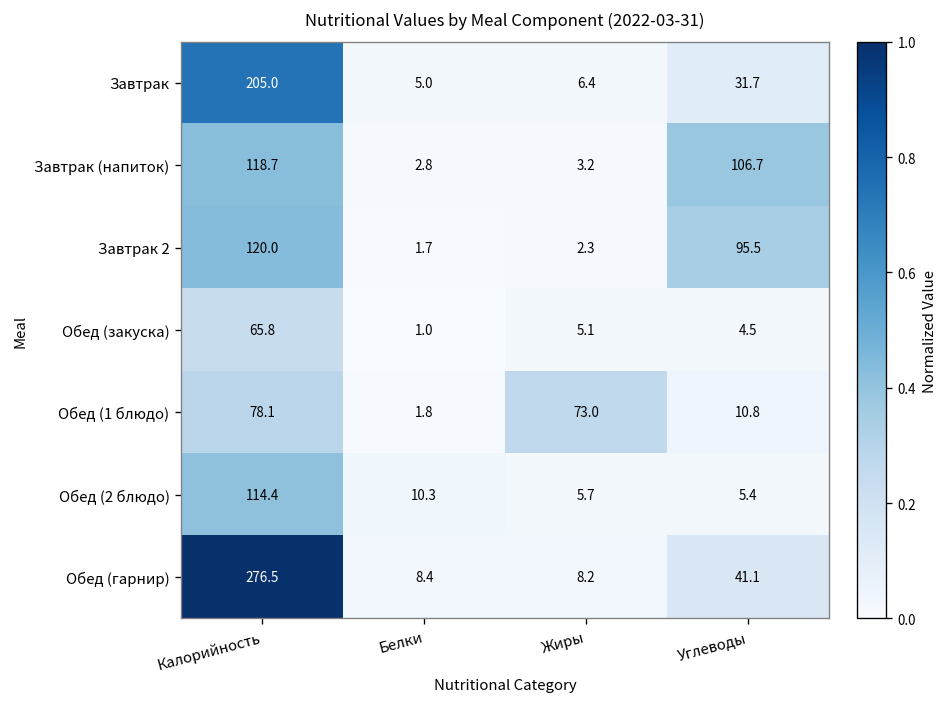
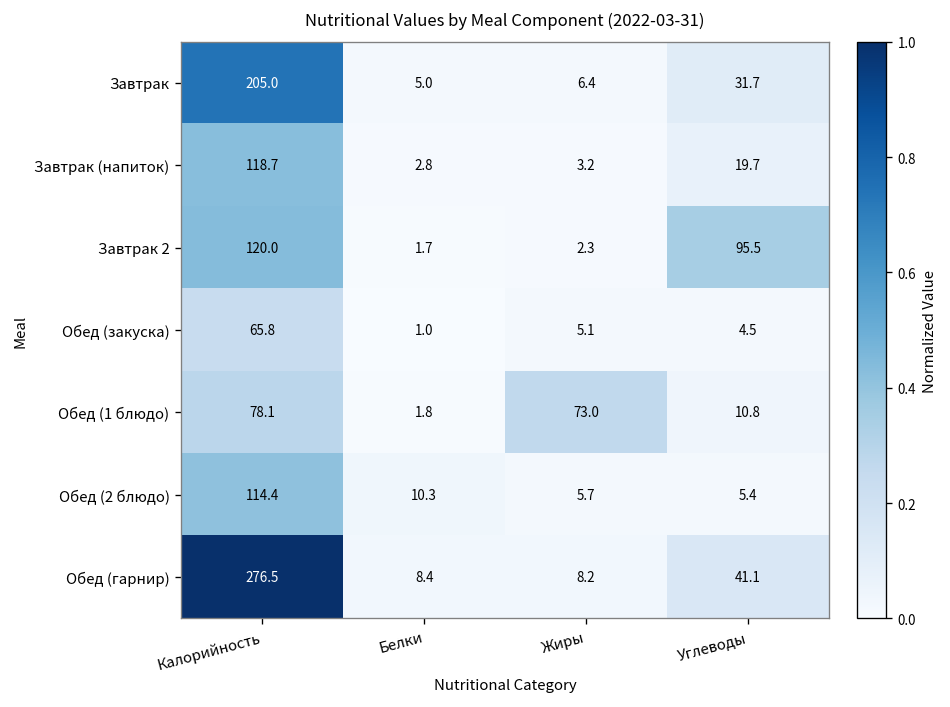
Завтрак (напиток), Углеводы: 106.7 -> 19.7
